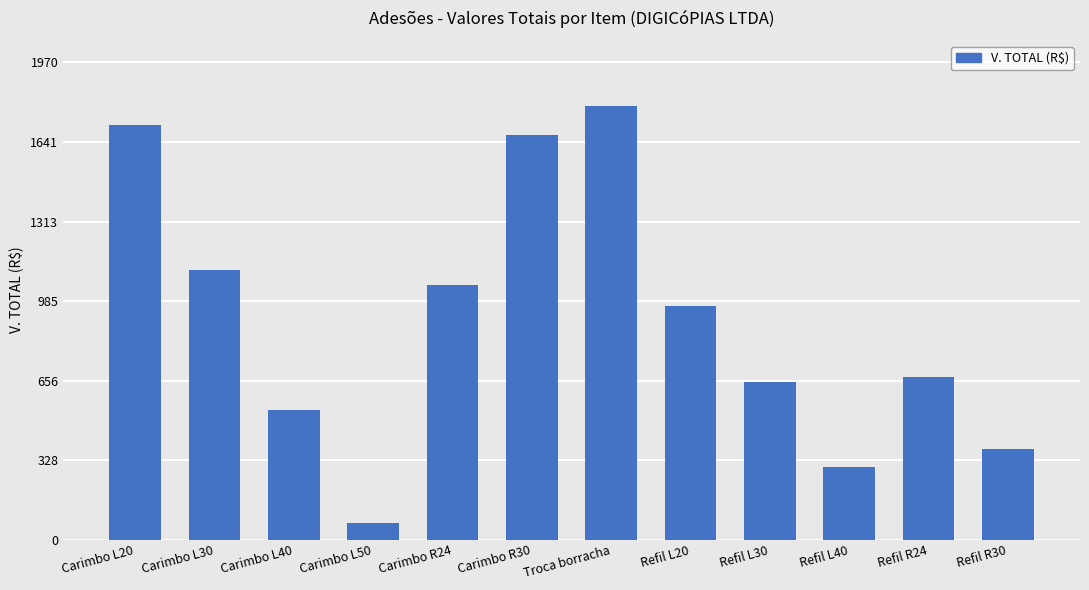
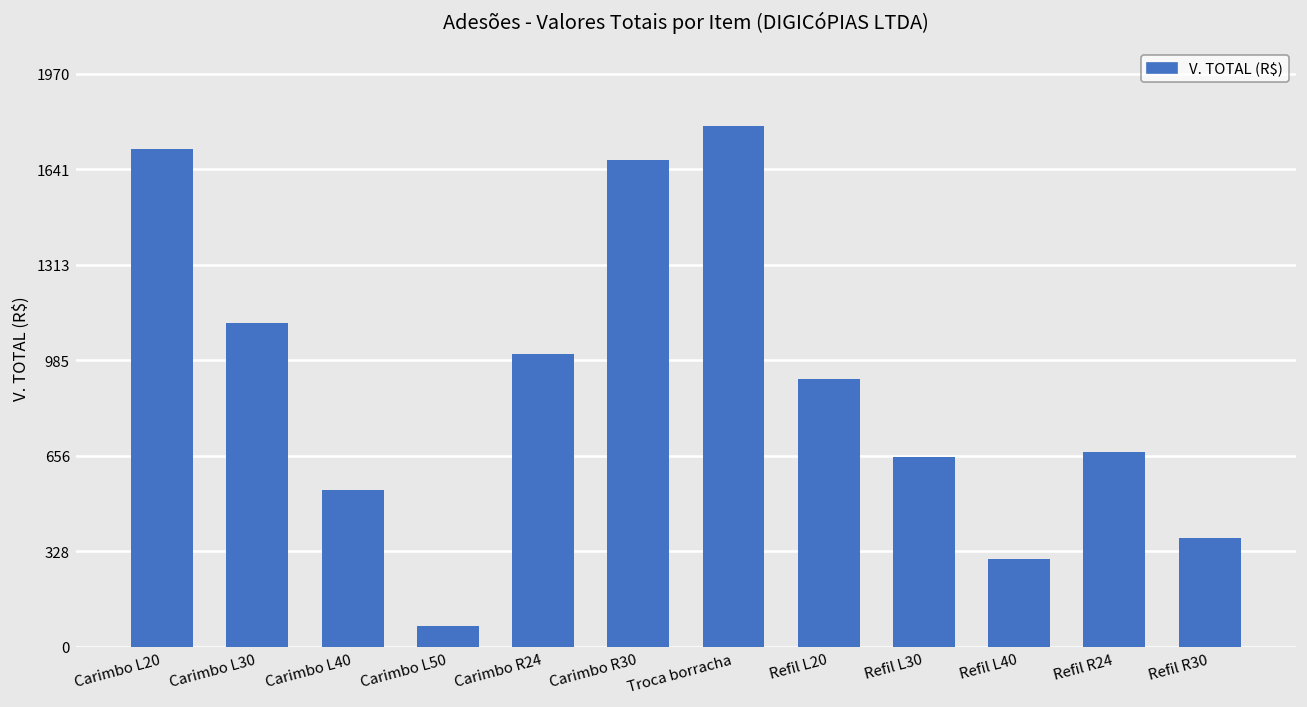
Carimbo R24: 1050 -> 1010
Refil L20: 960 -> 920
